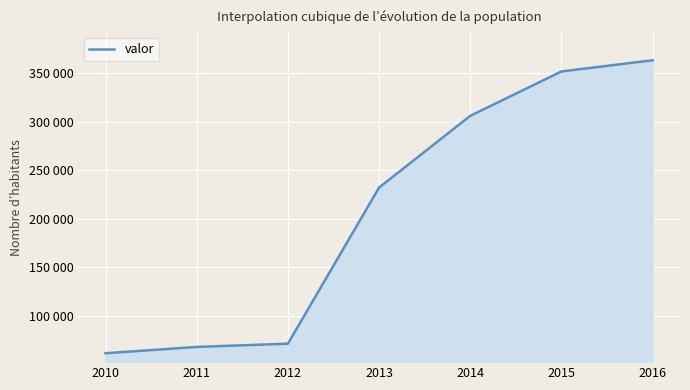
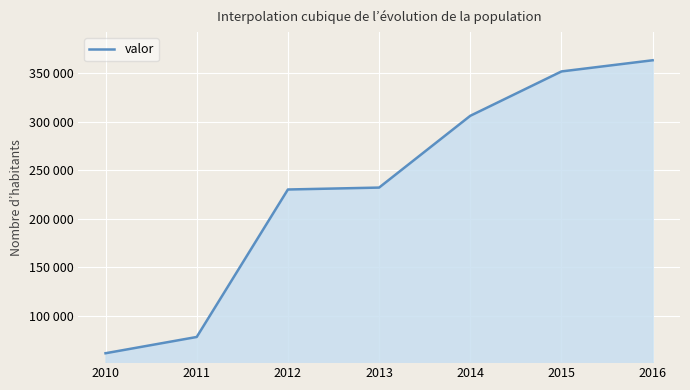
2011: 70000 -> 80000
2012: 70000 -> 230000
